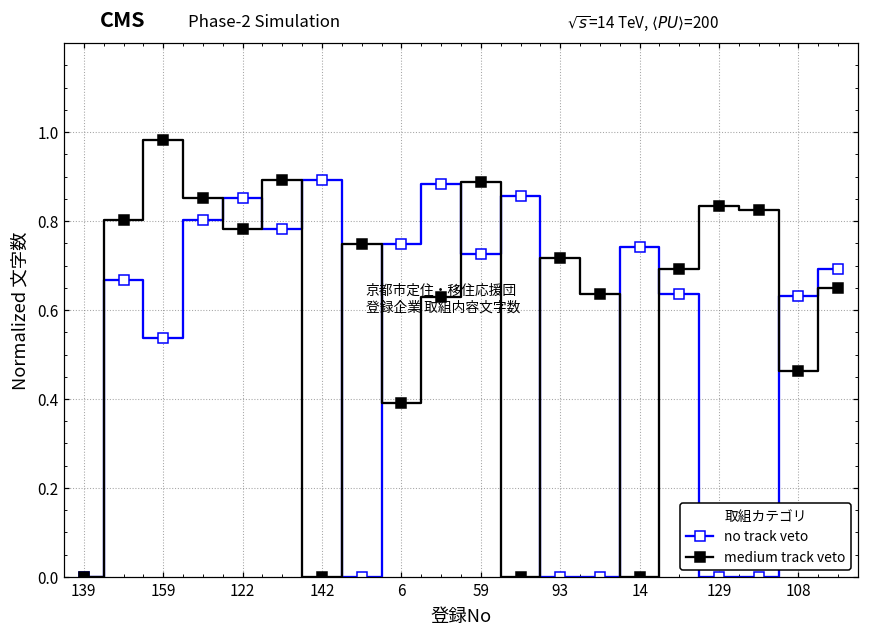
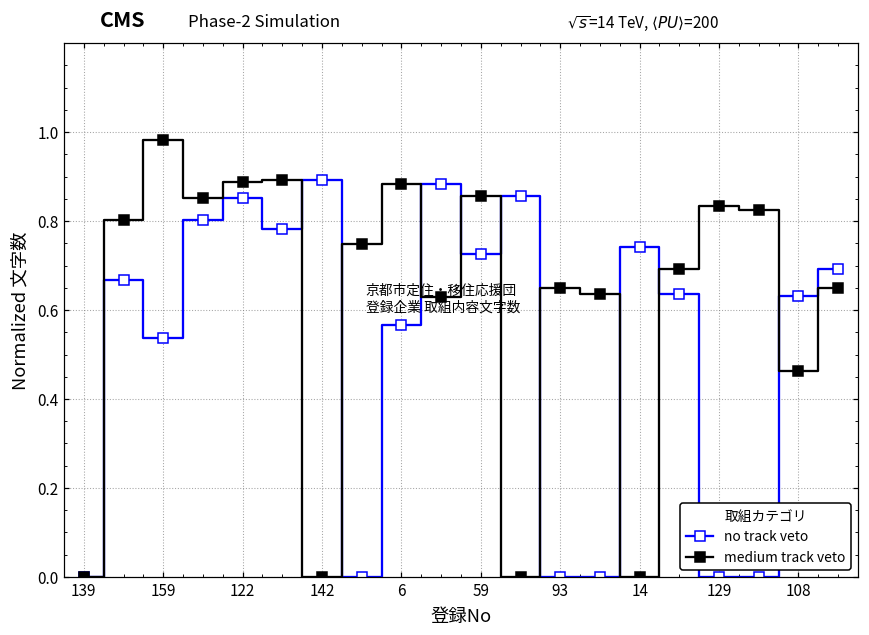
medium track veto, 122: 0.78 -> 0.89
no track veto, 6: 0.75 -> 0.57
medium track veto, 6: 0.39 -> 0.88
medium track veto, 59: 0.89 -> 0.86
medium track veto, 93: 0.72 -> 0.65
